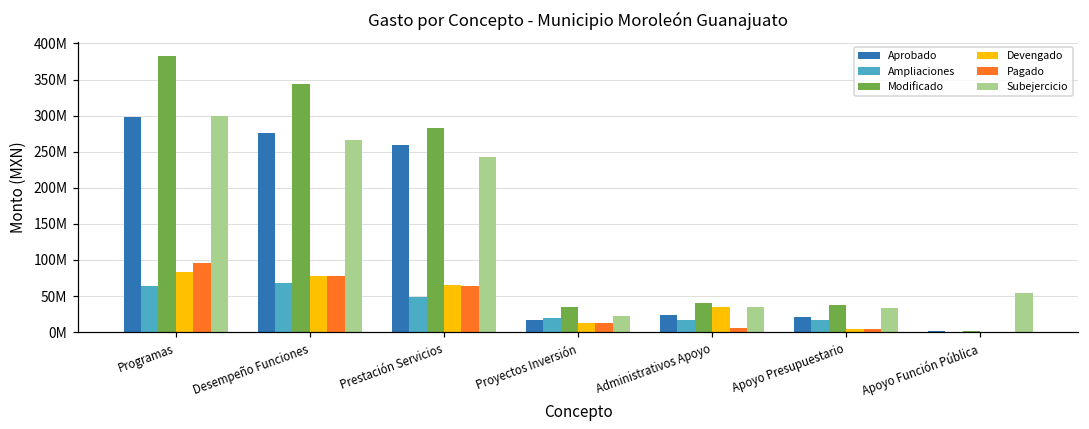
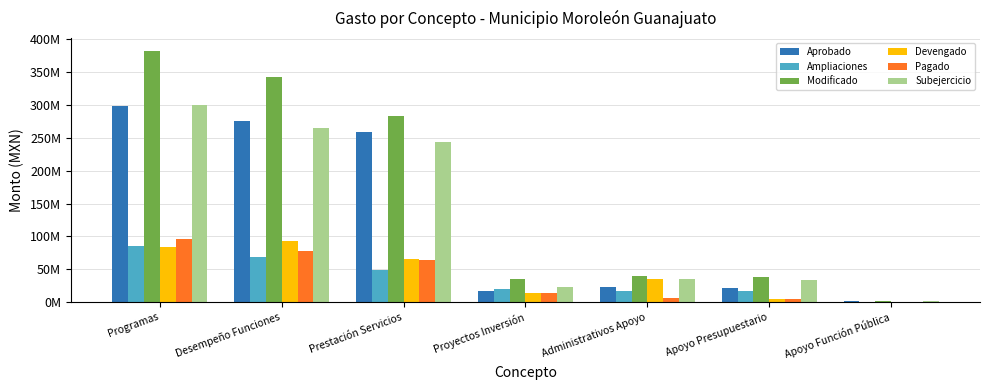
Ampliaciones, Programas: 60000000 -> 80000000
Devengado, Desempeño Funciones: 80000000 -> 90000000
Subejercicio, Apoyo Función Pública: 50000000 -> 0
